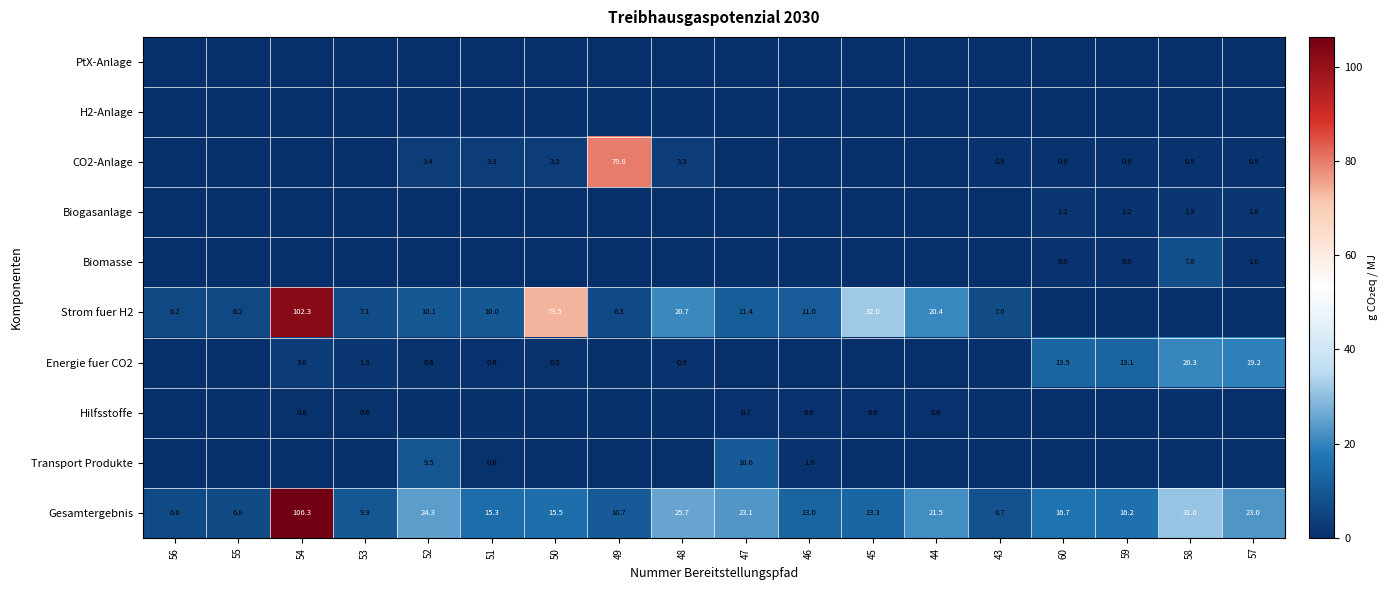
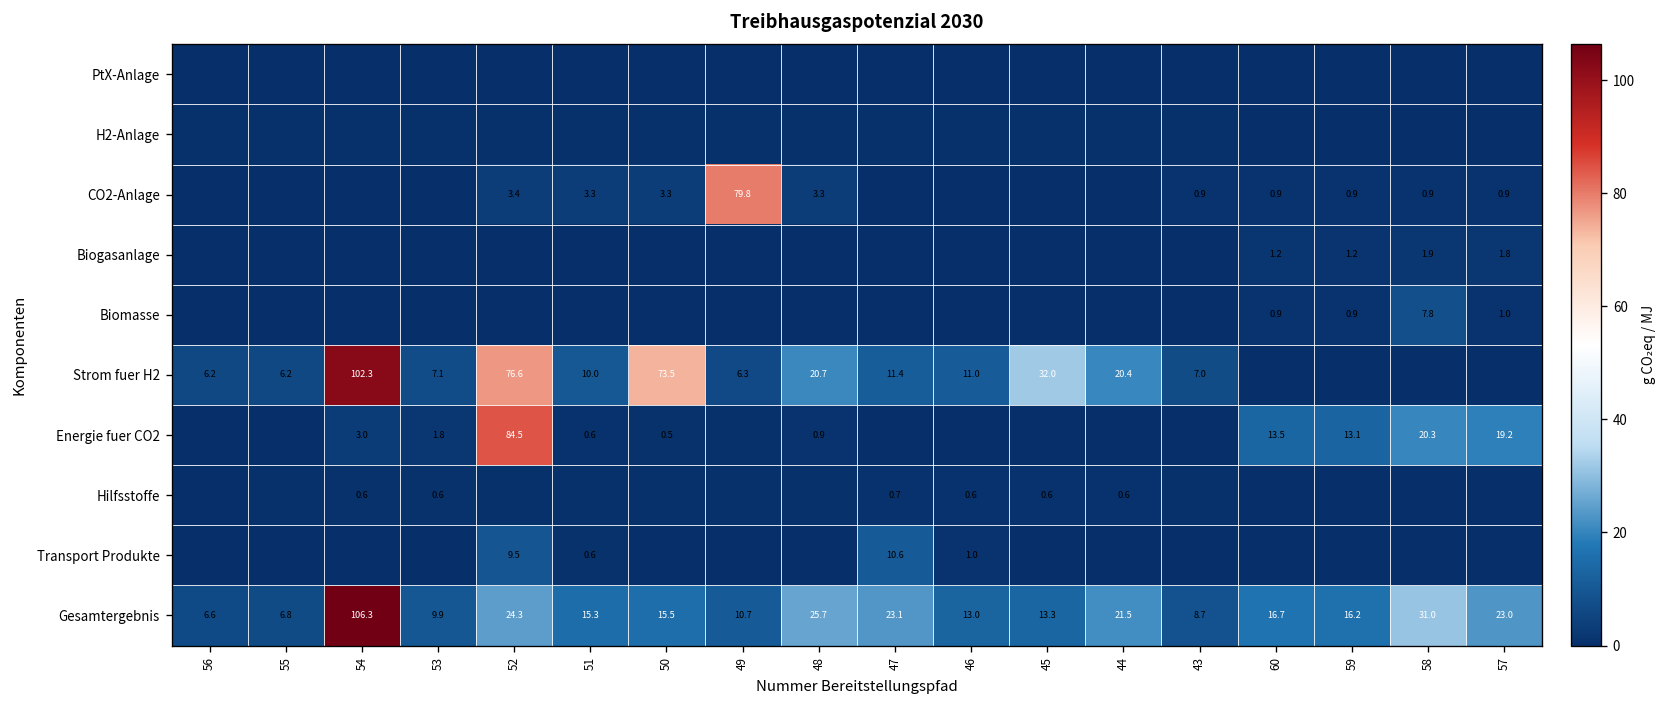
Strom fuer H2, 52: 10.1 -> 76.6
Energie fuer CO2, 52: 0.6 -> 84.5
